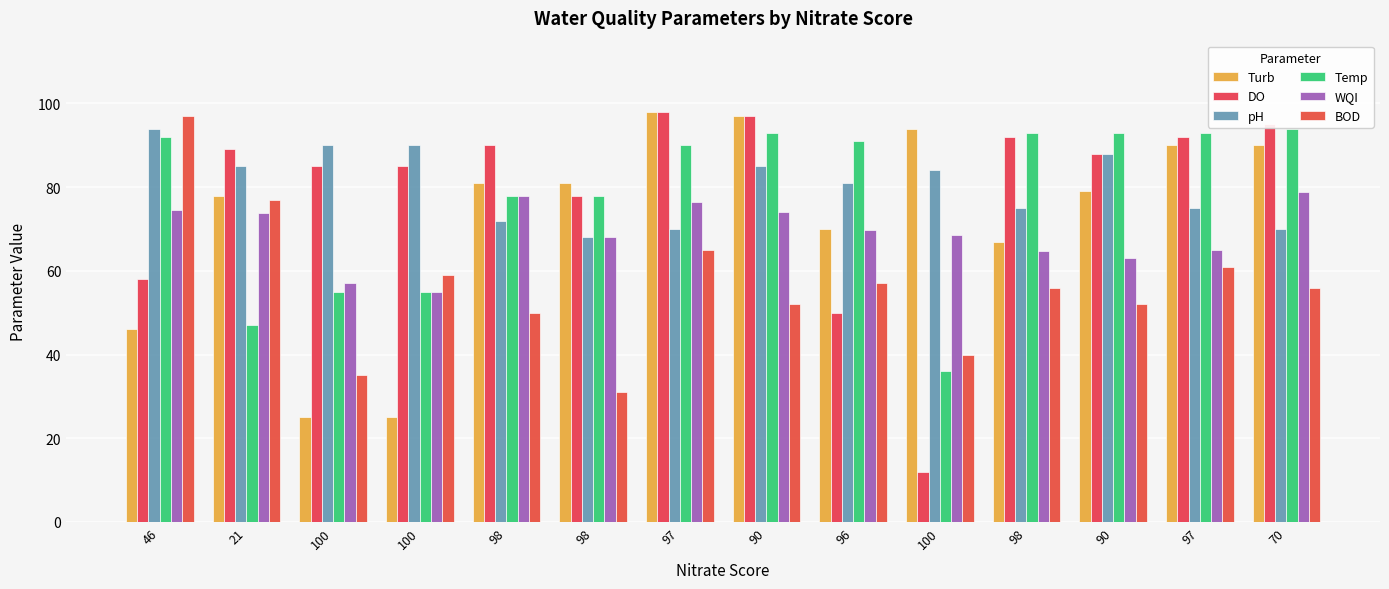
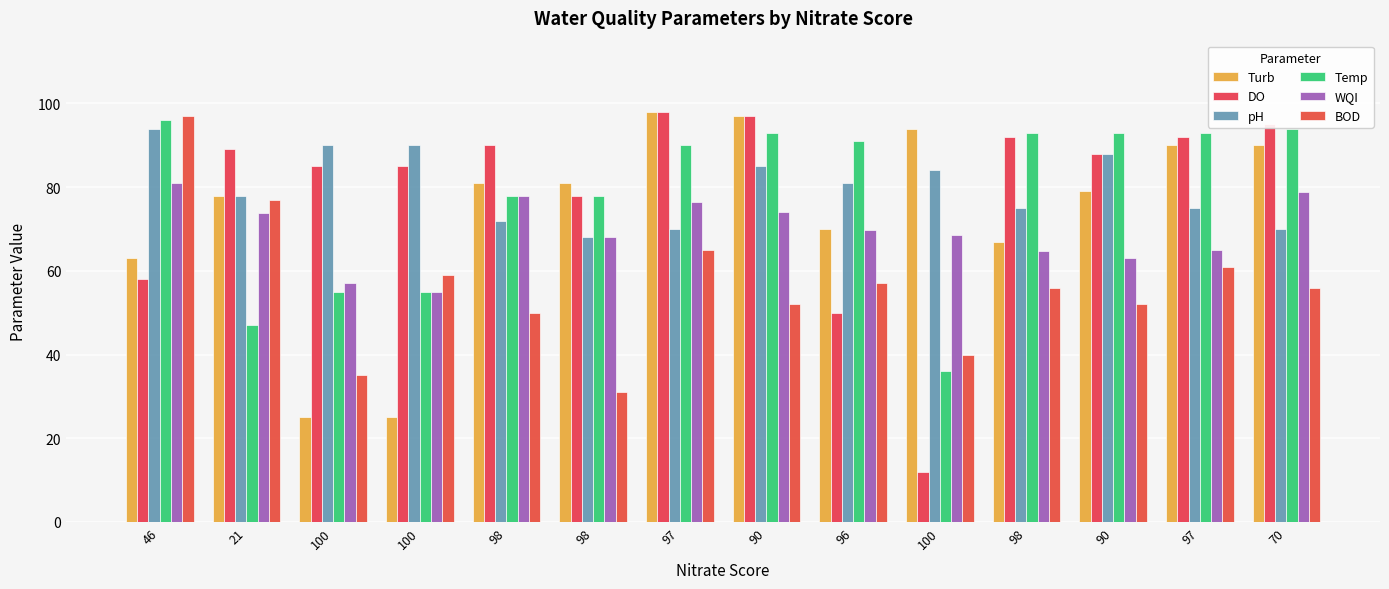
Turb, 46: 46 -> 63
Temp, 46: 92 -> 96
WQI, 46: 75 -> 81
pH, 21: 85 -> 78
